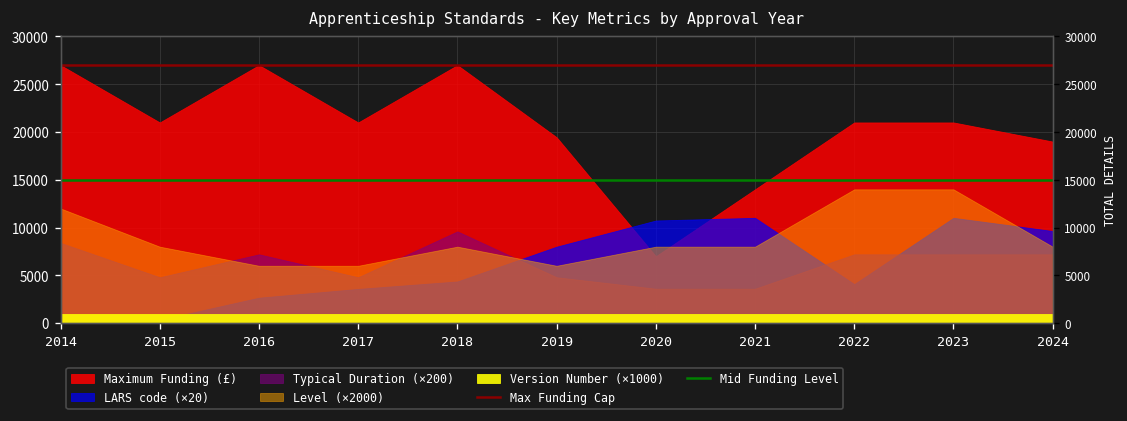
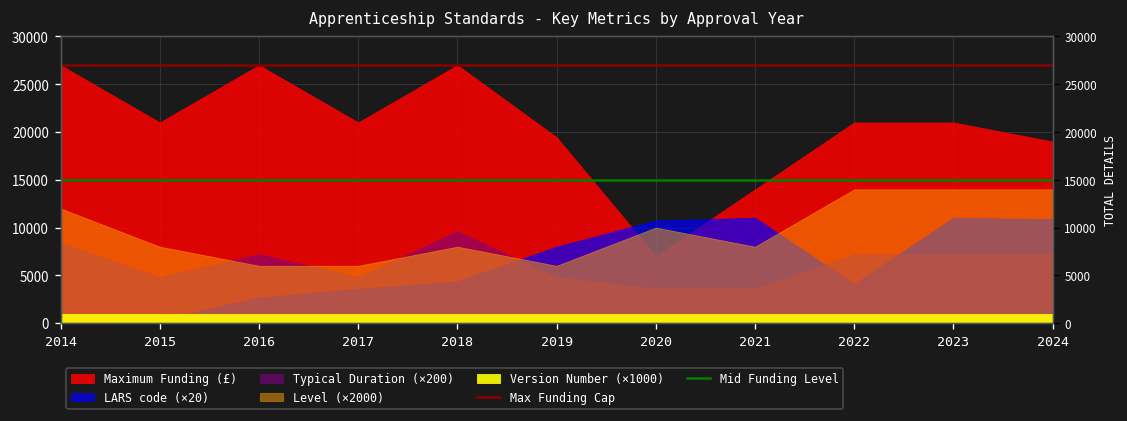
Level (×2000), 2020: 8000 -> 10000
LARS code (×20), 2024: 10000 -> 11000
Level (×2000), 2024: 8000 -> 14000
